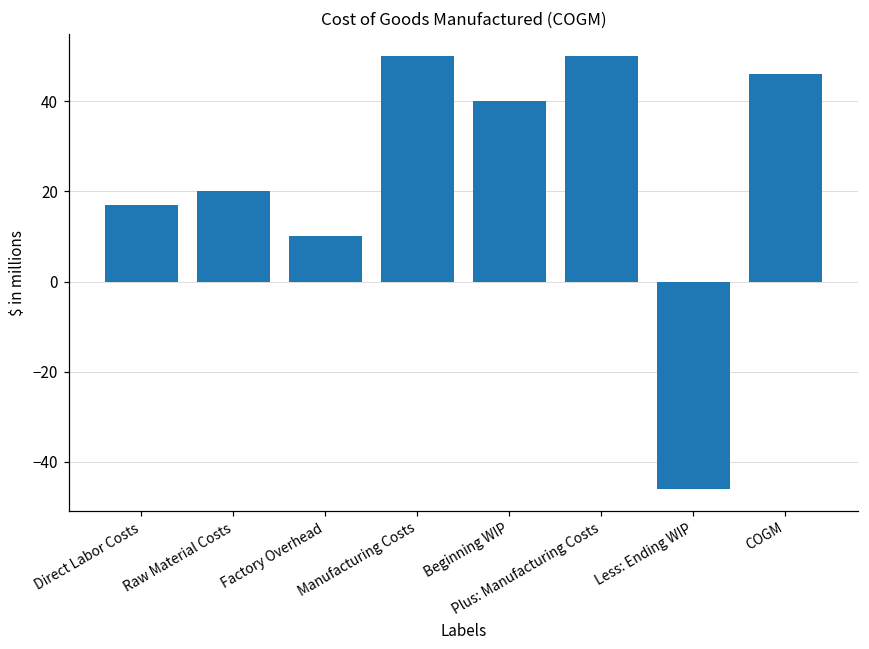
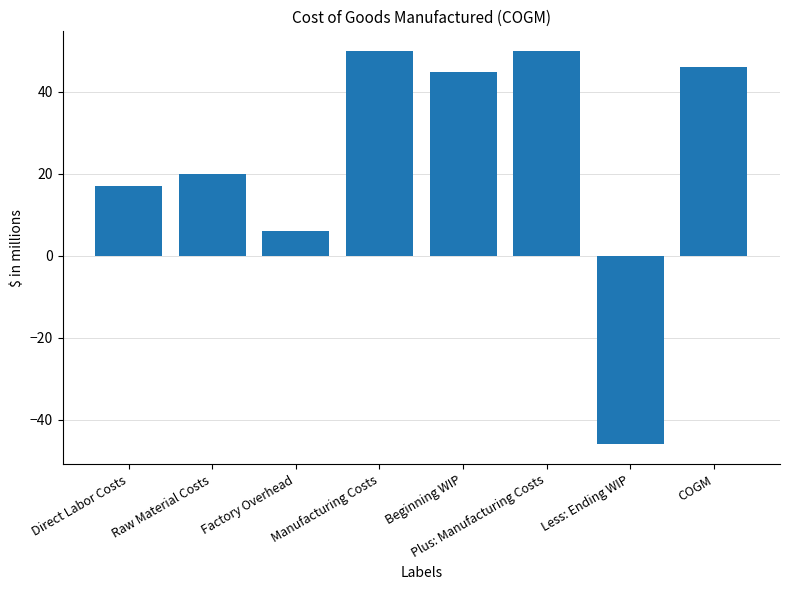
Factory Overhead: 10 -> 6
Beginning WIP: 40 -> 45
